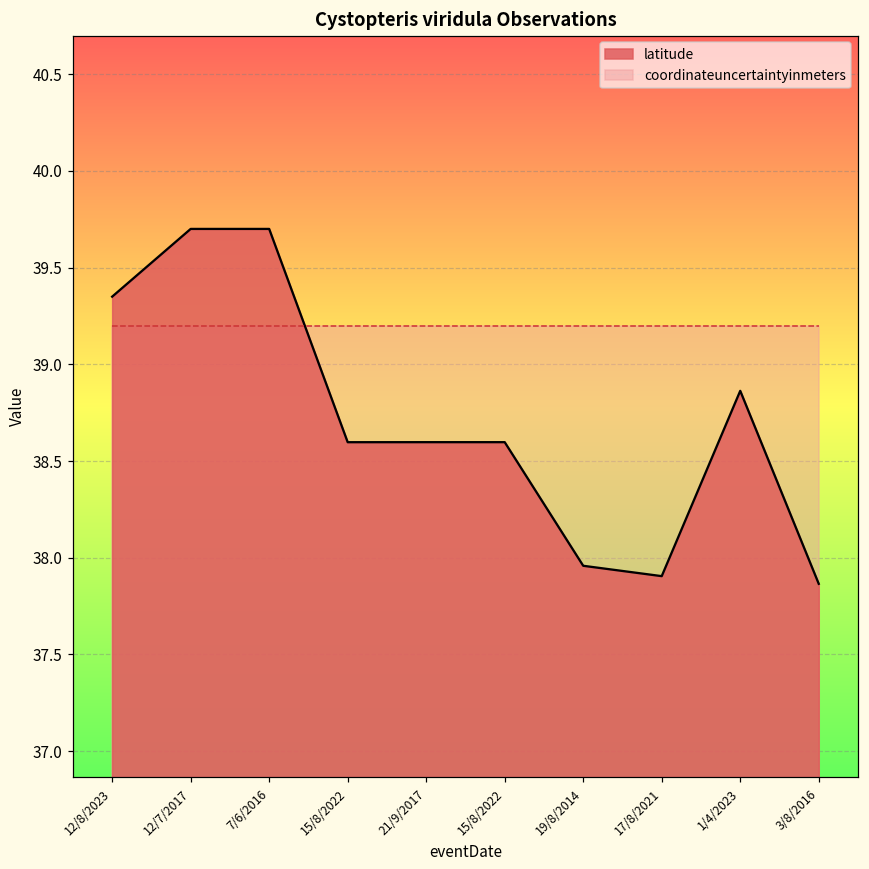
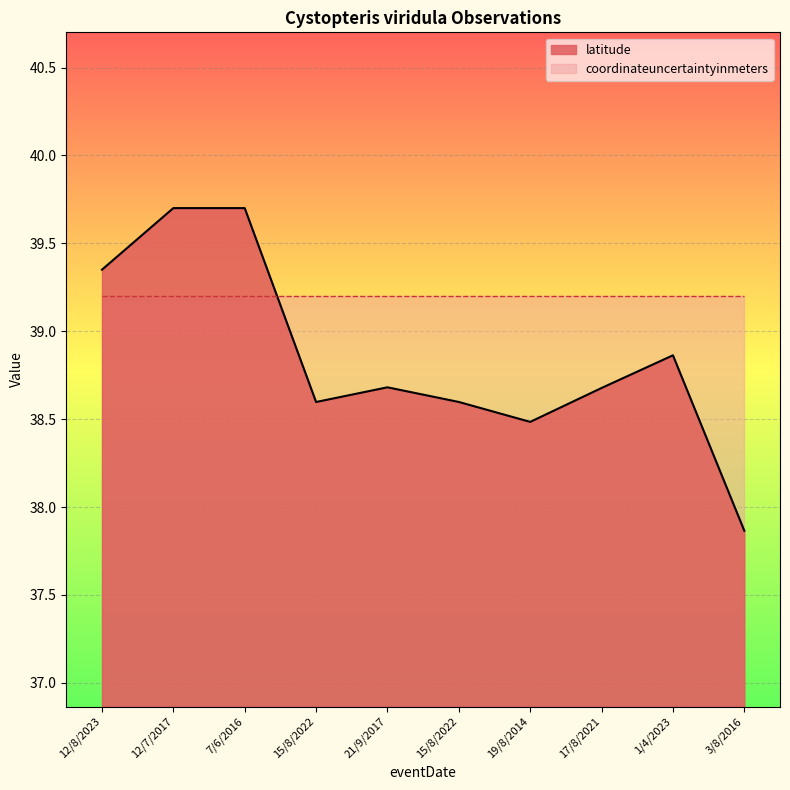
latitude, 21/9/2017: 38.60 -> 38.68
latitude, 19/8/2014: 37.96 -> 38.48
latitude, 17/8/2021: 37.90 -> 38.68
